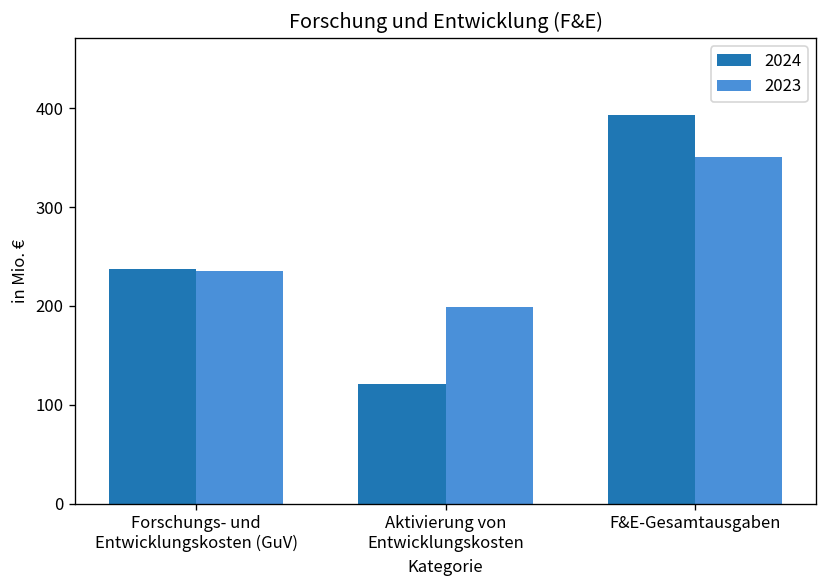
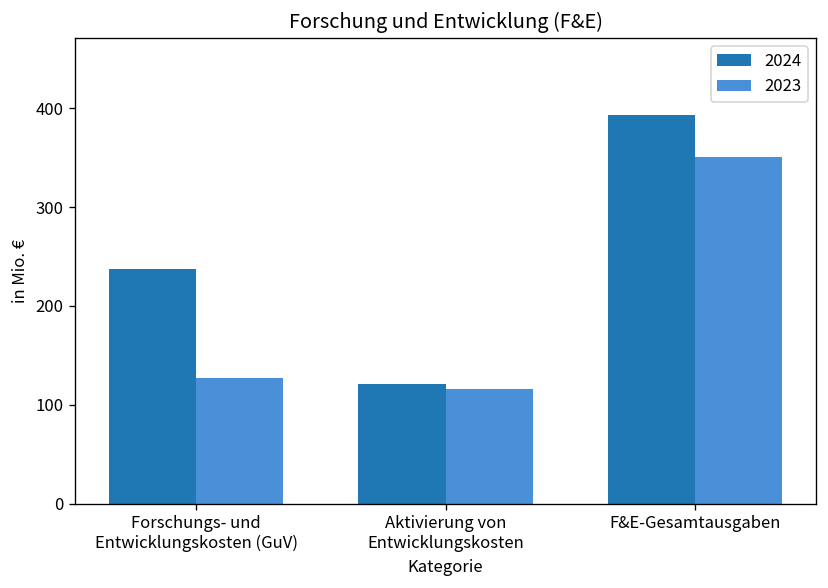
2023, Forschungs- und Entwicklungskosten (GuV): 240 -> 130
2023, Aktivierung von Entwicklungskosten: 200 -> 120
